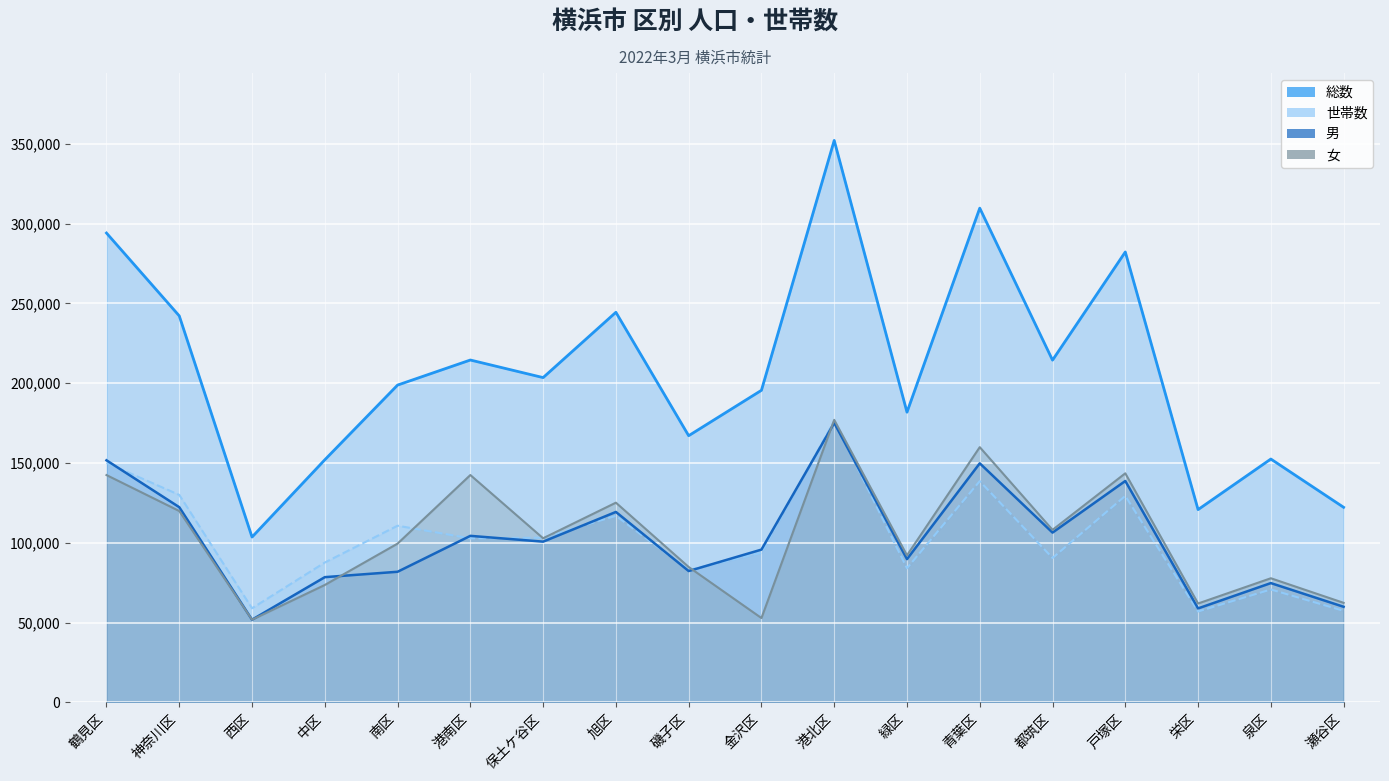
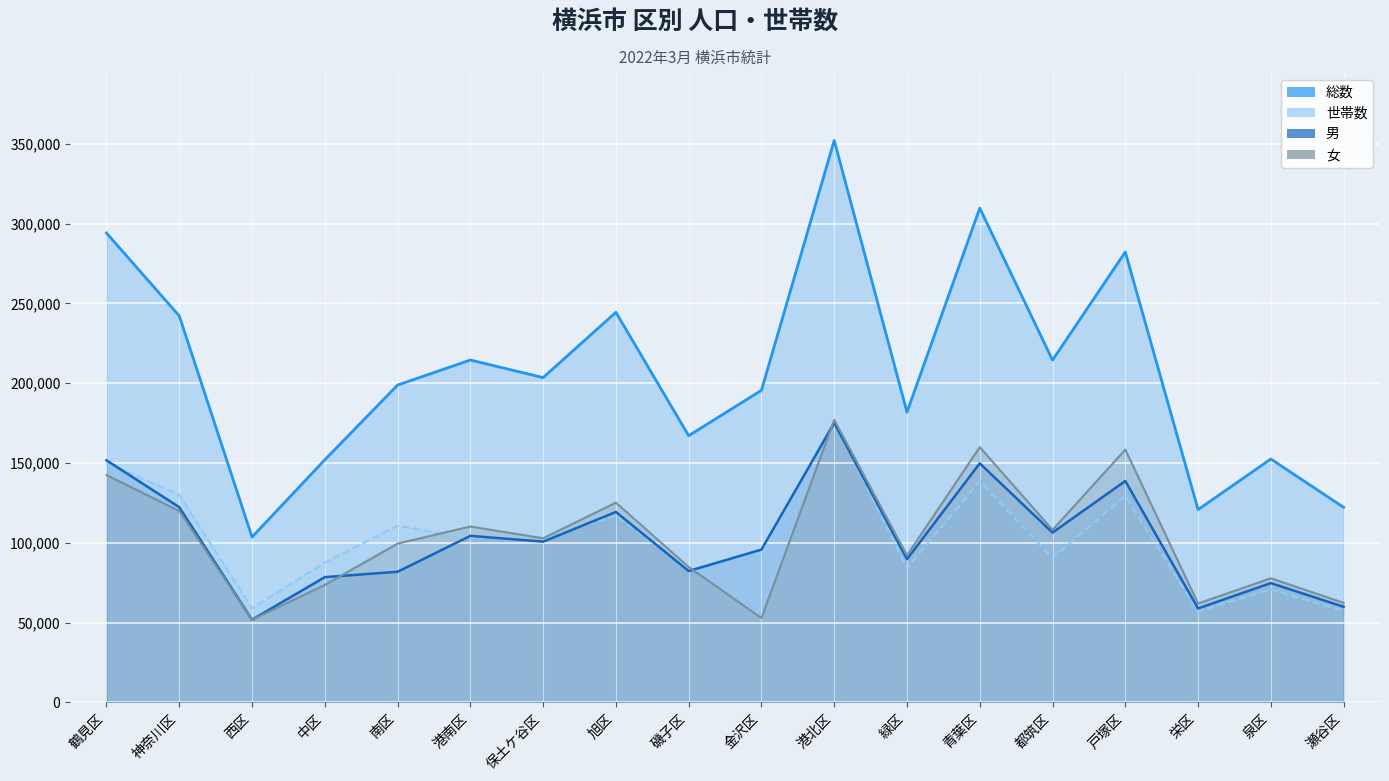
女, 港南区: 142,000 -> 110,000
女, 戸塚区: 144,000 -> 158,000
